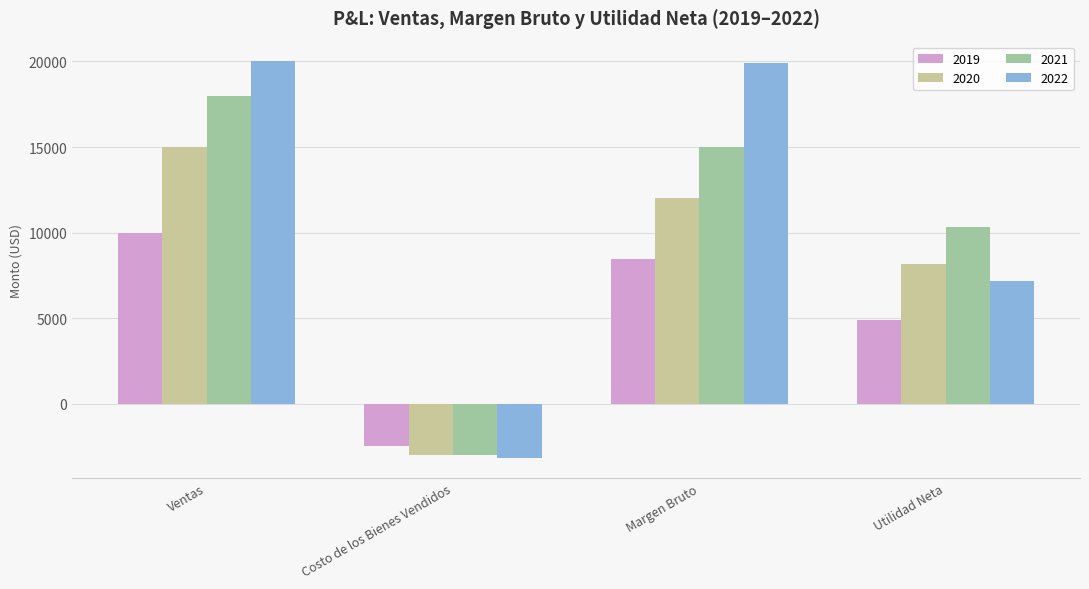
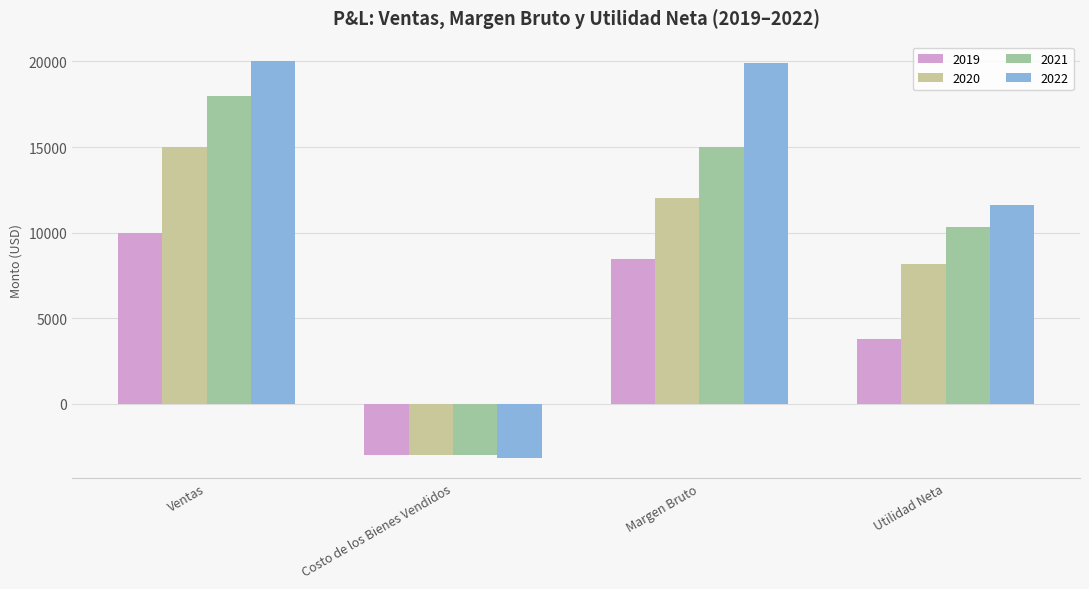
2019, Costo de los Bienes Vendidos: -2500 -> -3000
2019, Utilidad Neta: 4900 -> 3800
2022, Utilidad Neta: 7200 -> 11600
